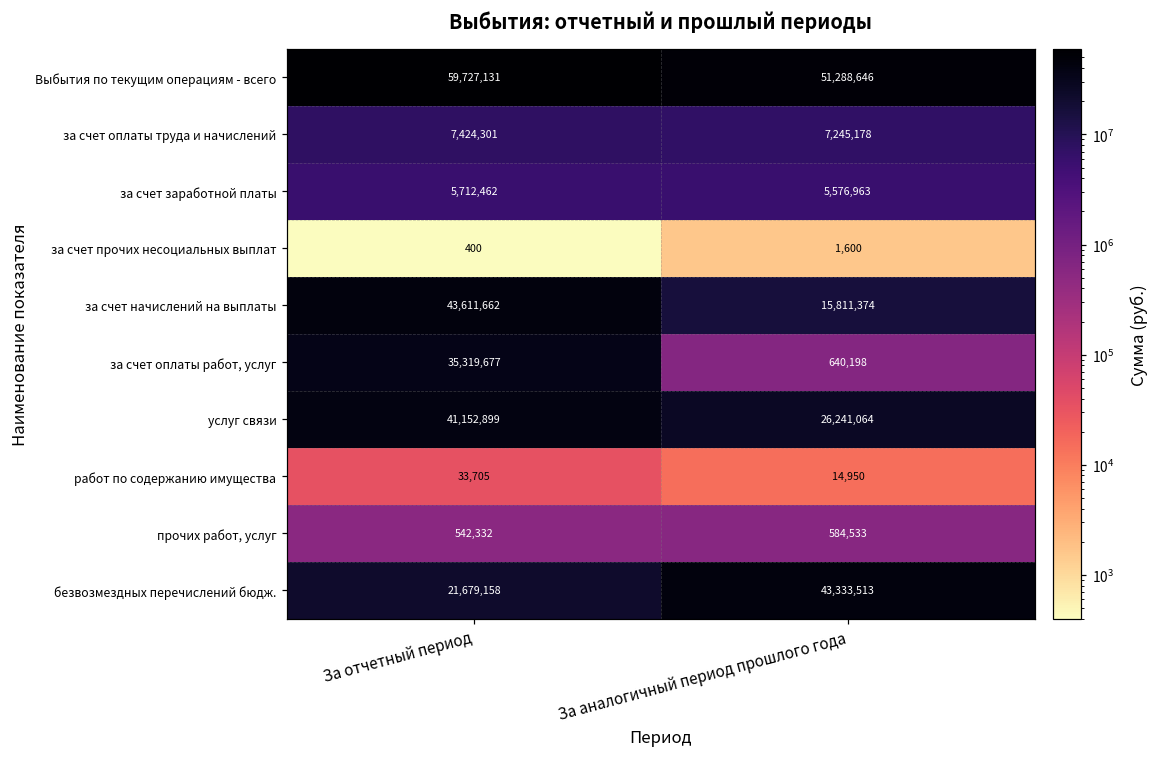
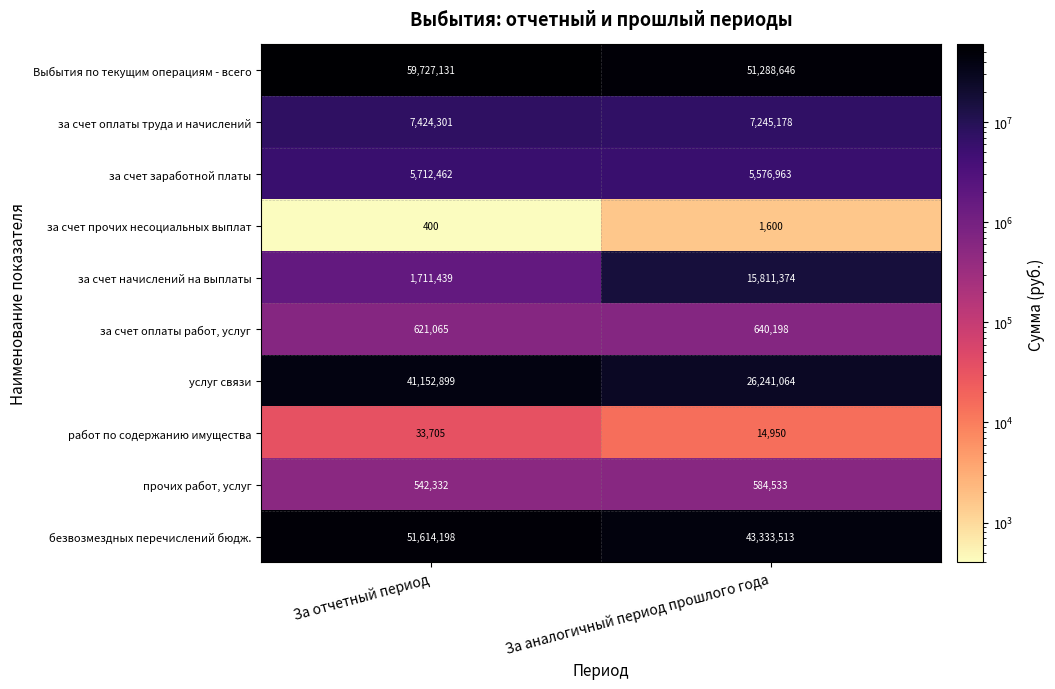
за счет начислений на выплаты, За отчетный период: 43,611,662 -> 1,711,439
за счет оплаты работ, услуг, За отчетный период: 35,319,677 -> 621,065
безвозмездных перечислений бюдж., За отчетный период: 21,679,158 -> 51,614,198
